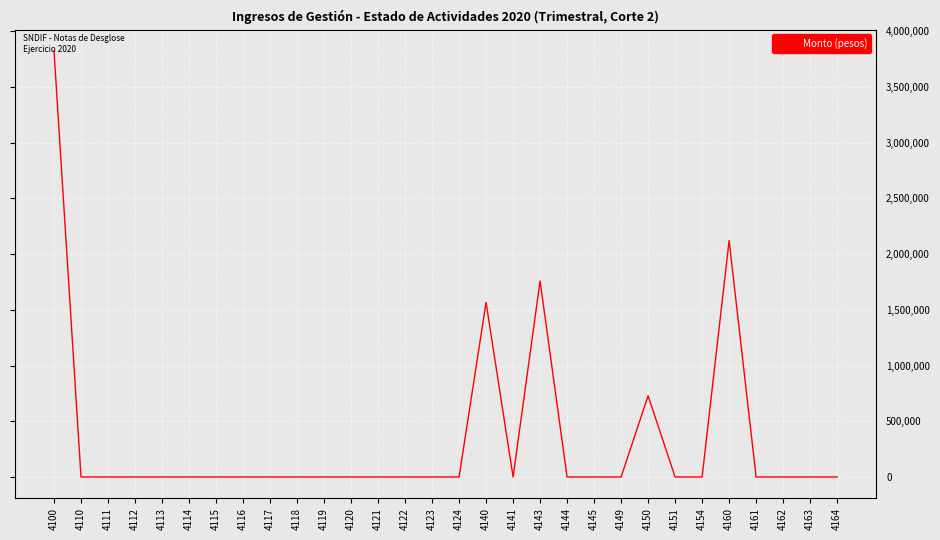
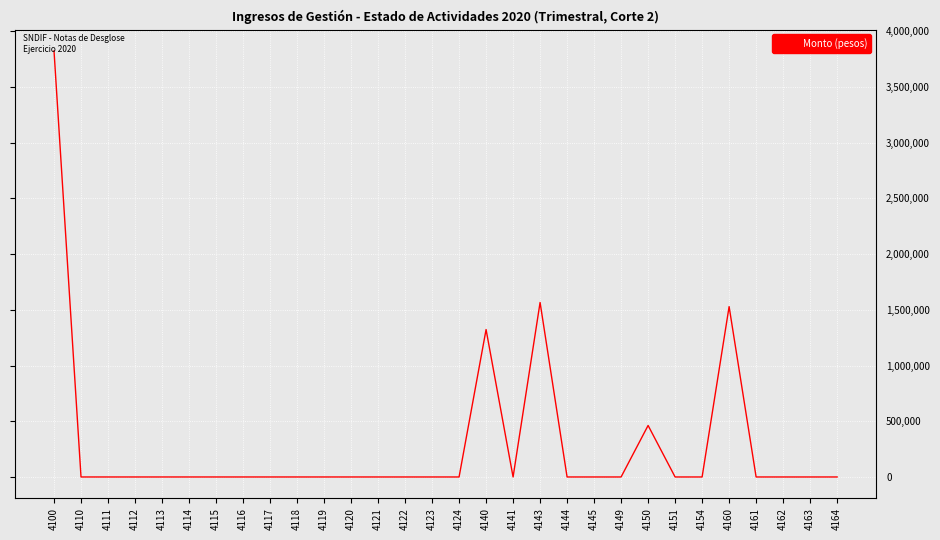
4140: 1,570,000 -> 1,320,000
4143: 1,760,000 -> 1,570,000
4150: 730,000 -> 460,000
4160: 2,120,000 -> 1,530,000
